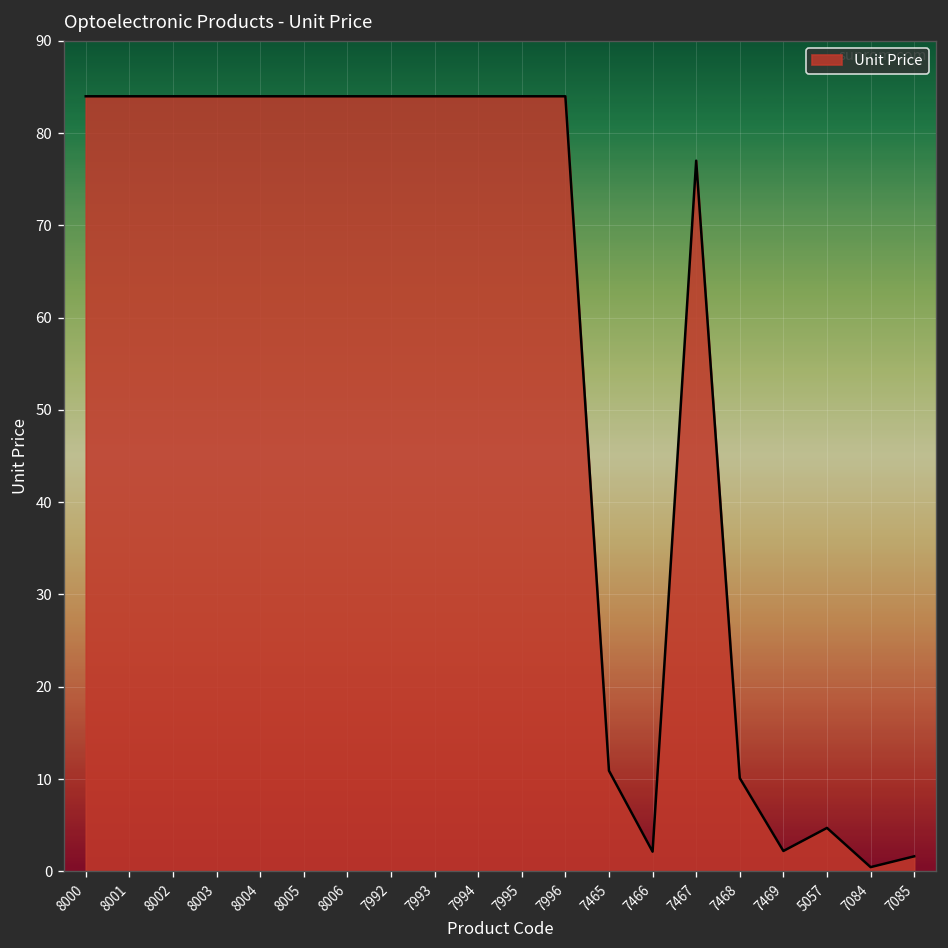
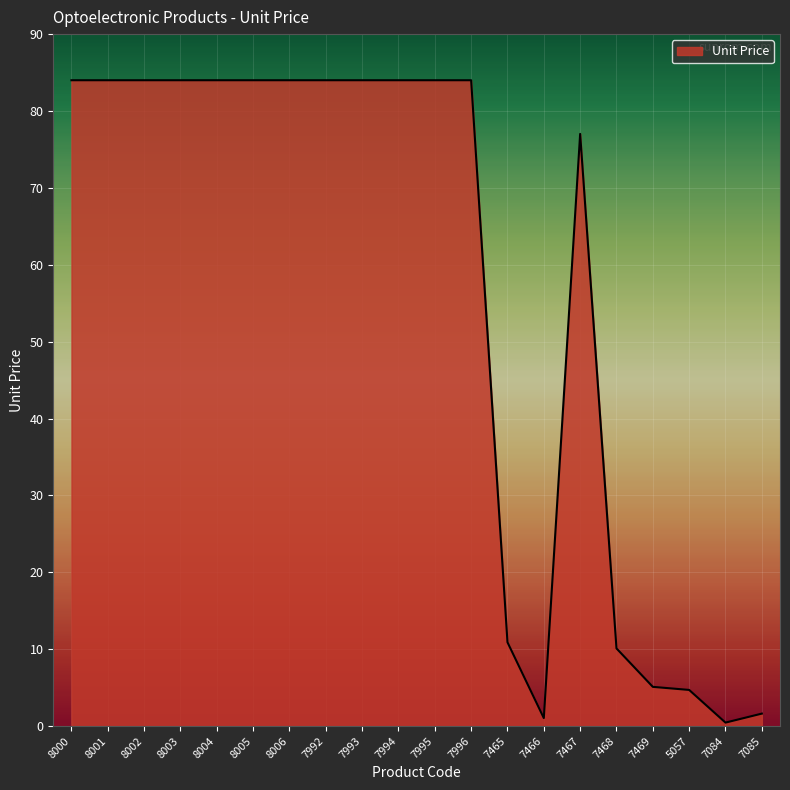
7466: 2 -> 1
7469: 2 -> 5
